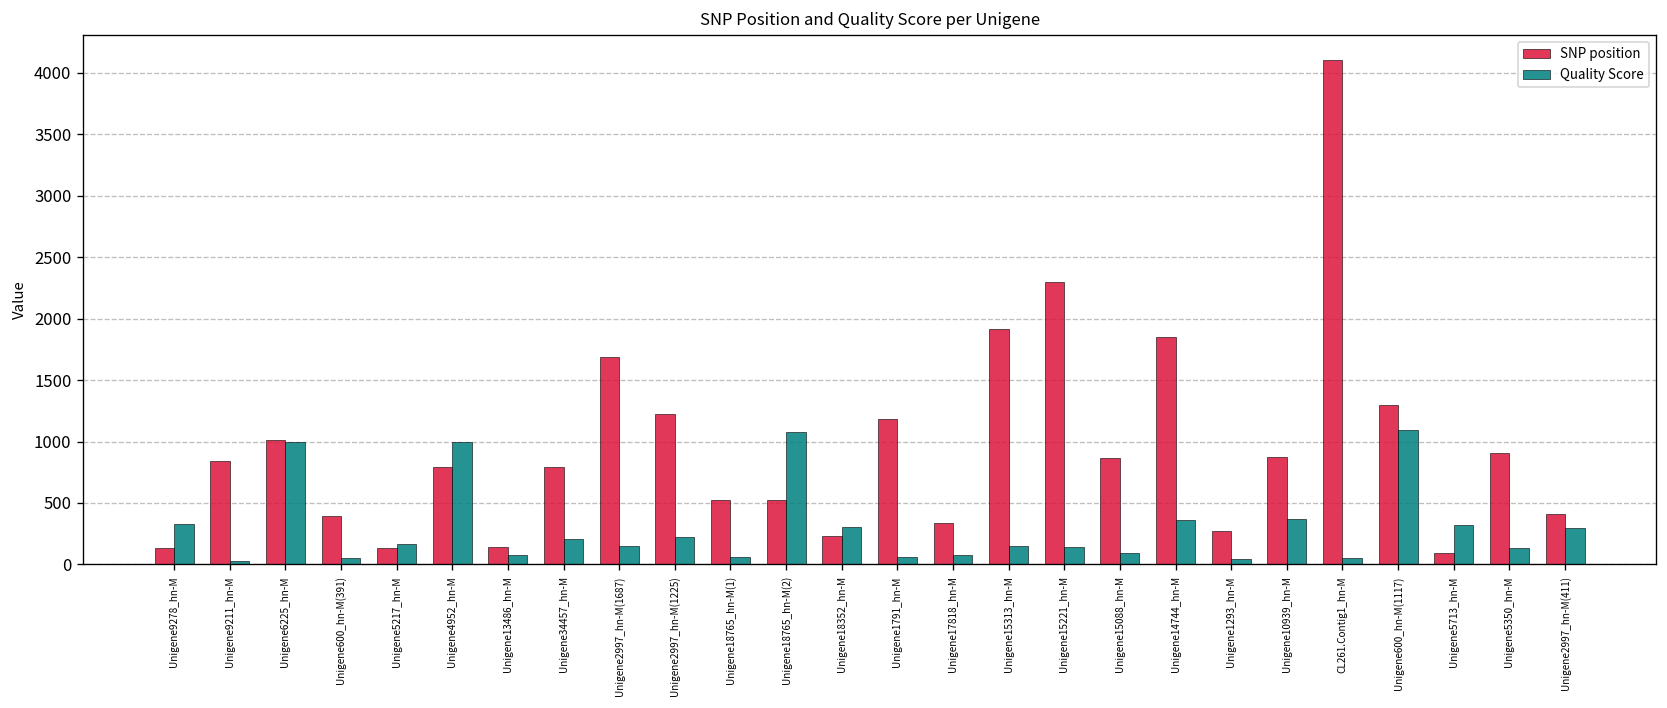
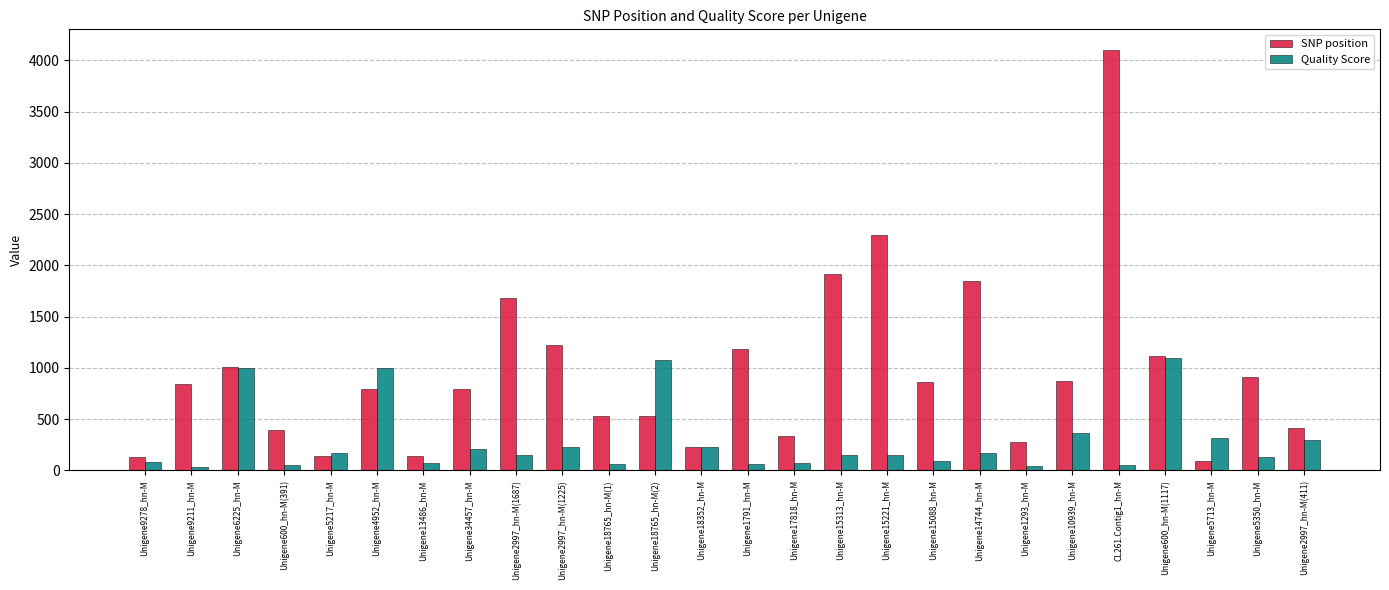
Quality Score, Unigene9278_hn-M: 330 -> 80
Quality Score, Unigene18352_hn-M: 310 -> 230
Quality Score, Unigene14744_hn-M: 360 -> 170
SNP position, Unigene600_hn-M(1117): 1300 -> 1120
